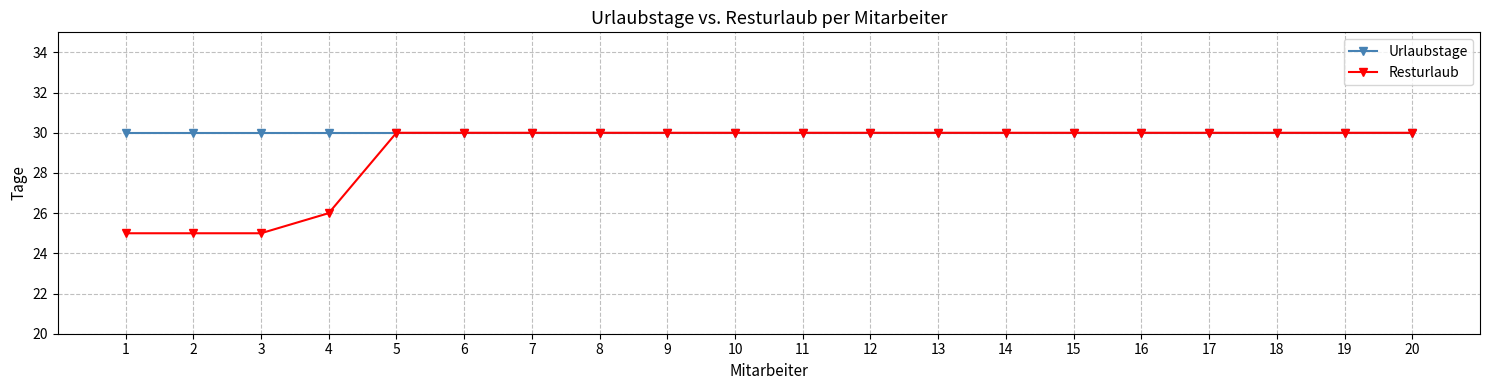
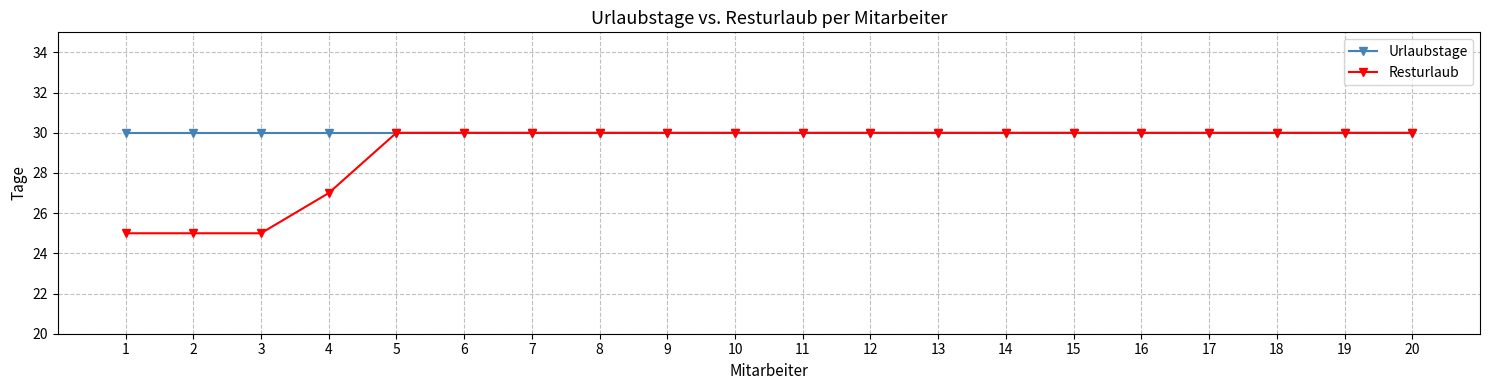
Resturlaub, 4: 26 -> 27
